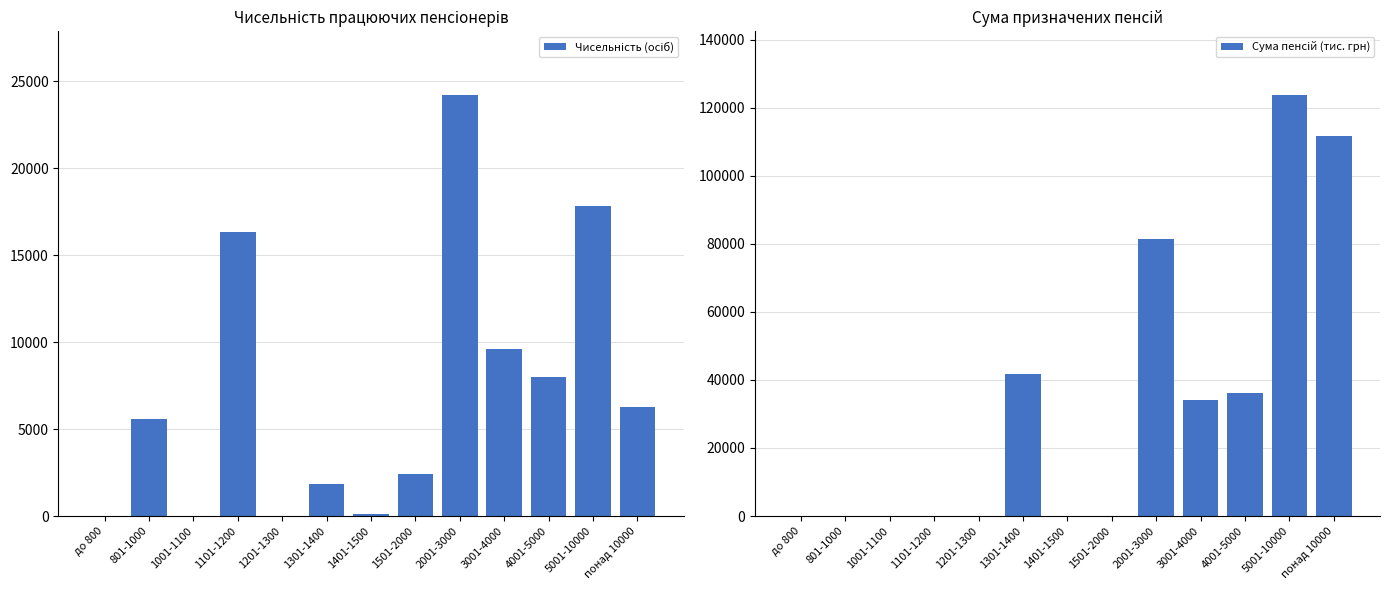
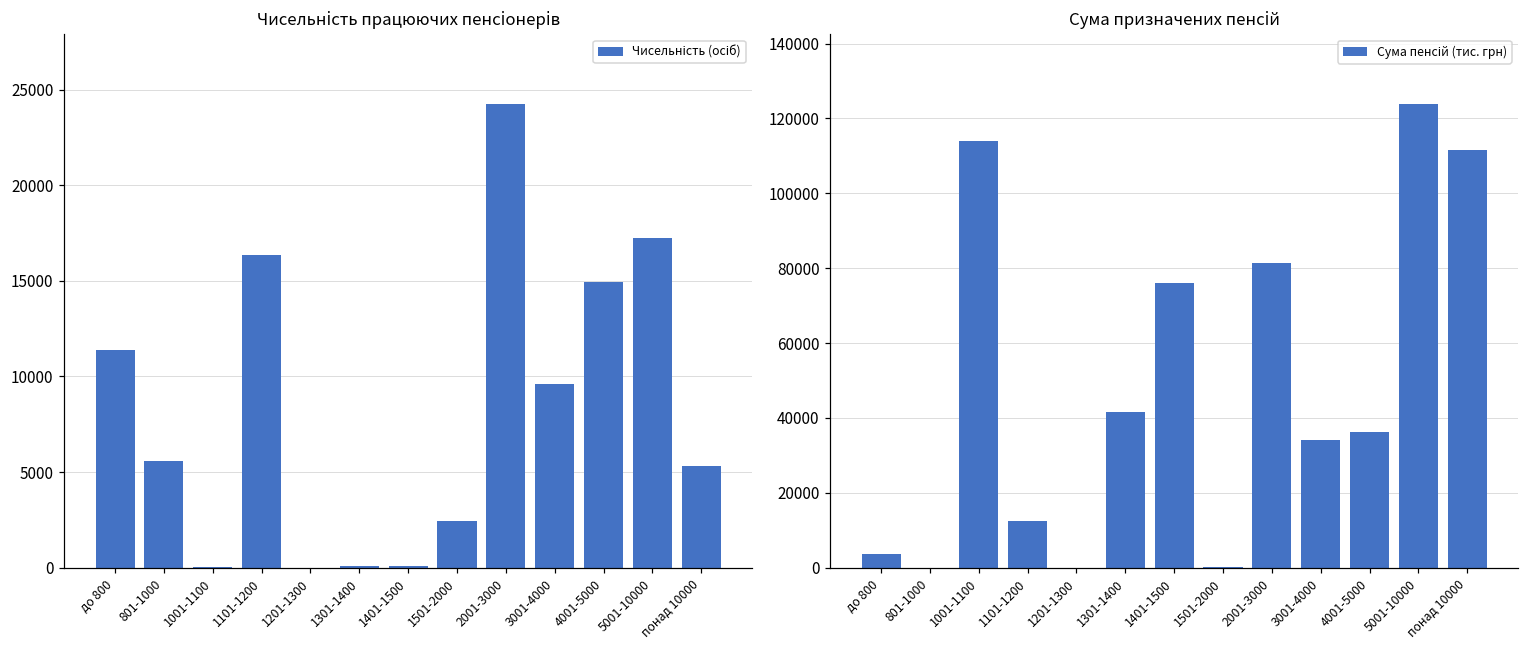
Чисельність працюючих пенсіонерів, до 800: 0 -> 11400
Чисельність працюючих пенсіонерів, 1301-1400: 1800 -> 100
Чисельність працюючих пенсіонерів, 4001-5000: 8000 -> 14900
Чисельність працюючих пенсіонерів, 5001-10000: 17900 -> 17300
Чисельність працюючих пенсіонерів, понад 10000: 6300 -> 5300
Сума призначених пенсій, до 800: 0 -> 4000
Сума призначених пенсій, 1001-1100: 0 -> 114000
Сума призначених пенсій, 1101-1200: 0 -> 12000
Сума призначених пенсій, 1401-1500: 0 -> 76000
